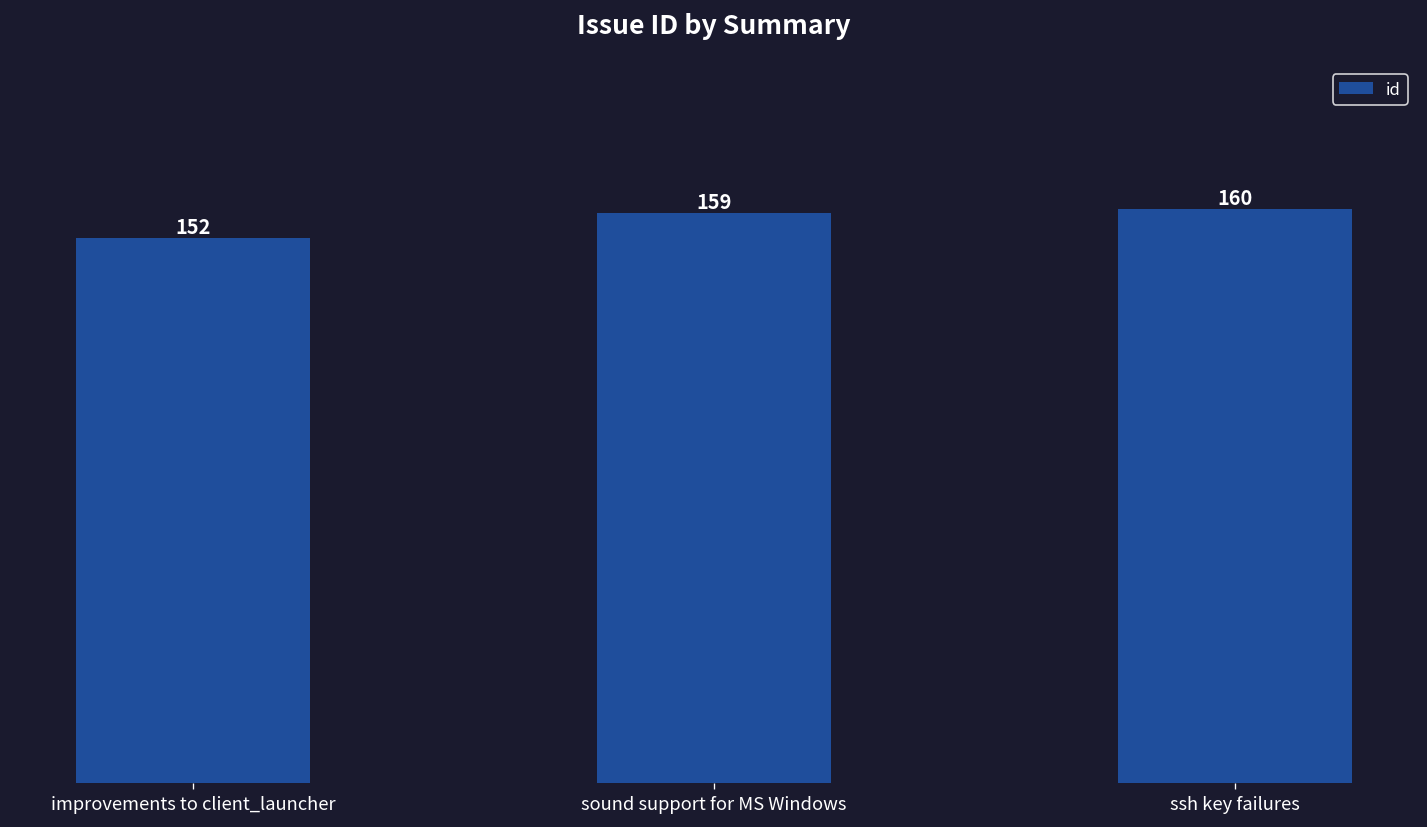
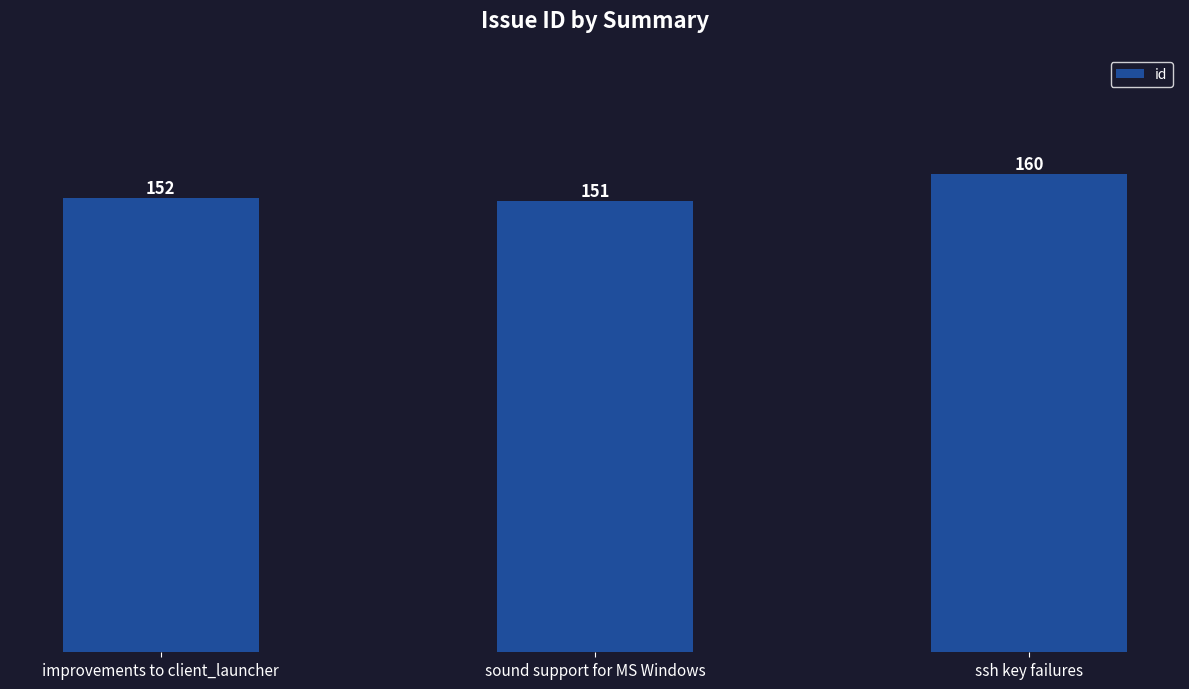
sound support for MS Windows: 159 -> 151
